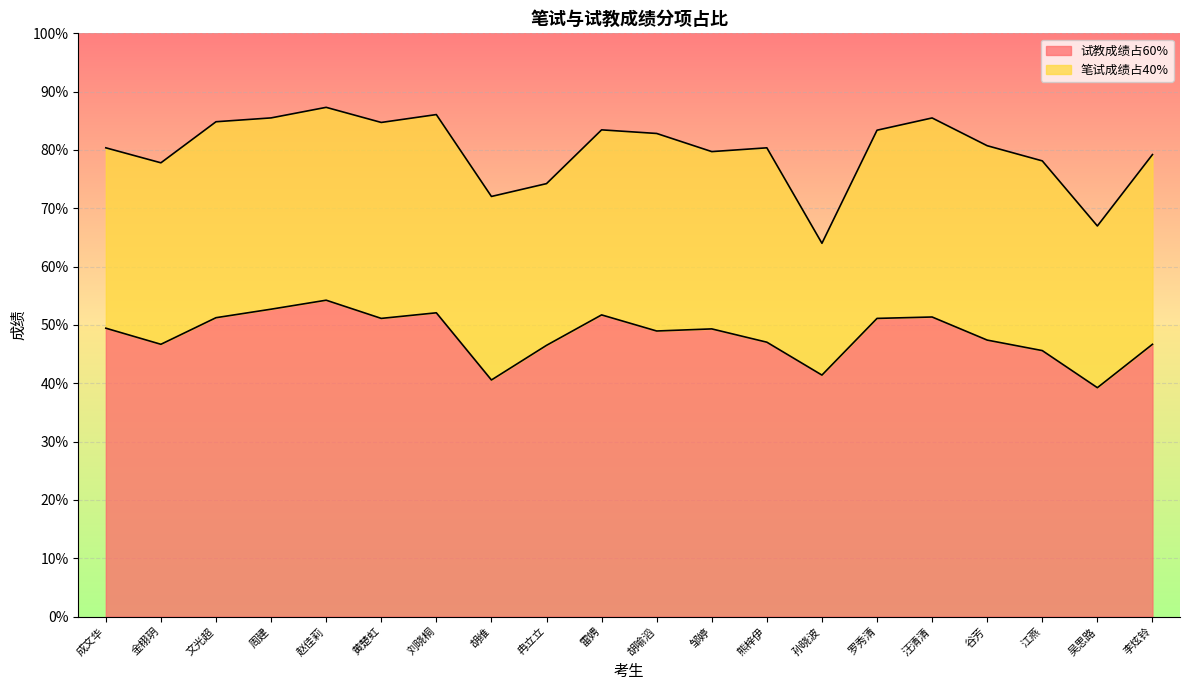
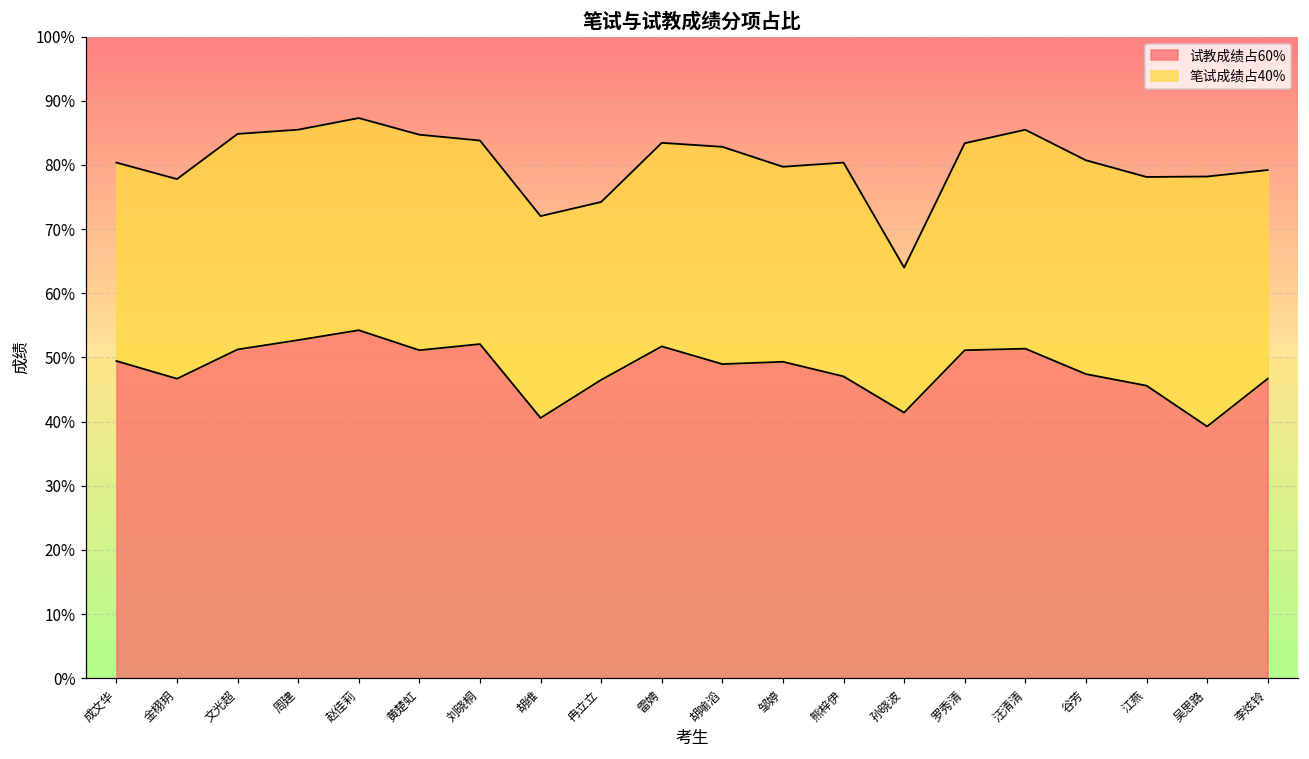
笔试成绩占40%, 刘晓桐: 34% -> 32%
笔试成绩占40%, 吴思路: 28% -> 39%
